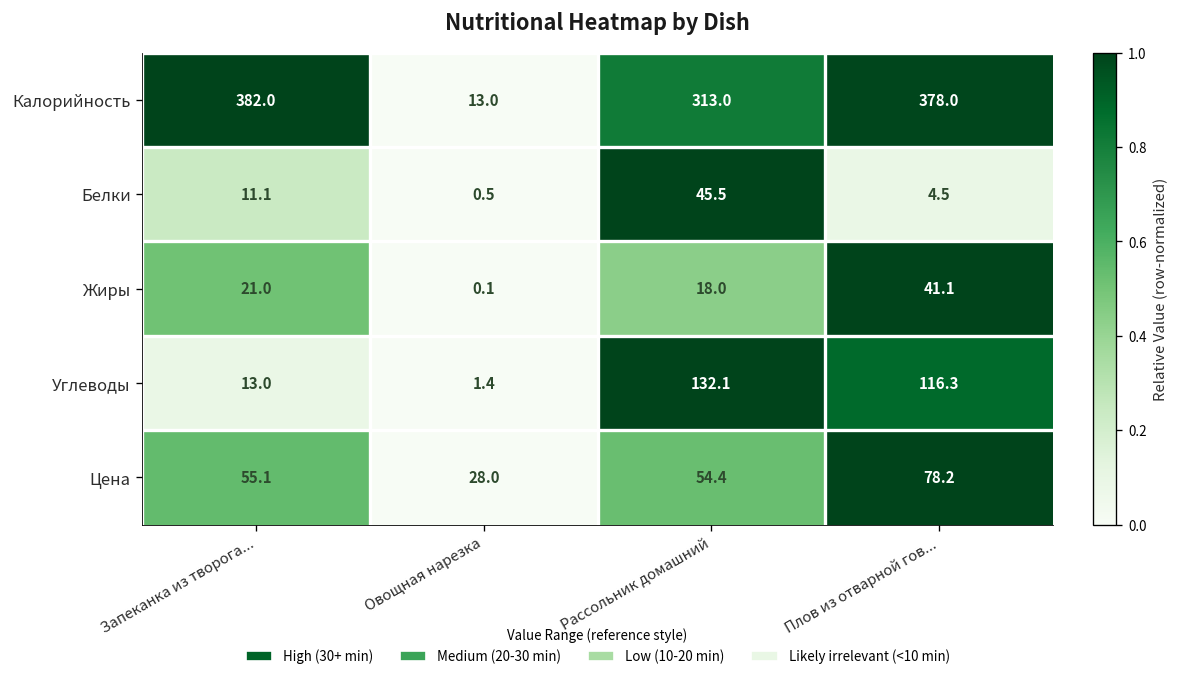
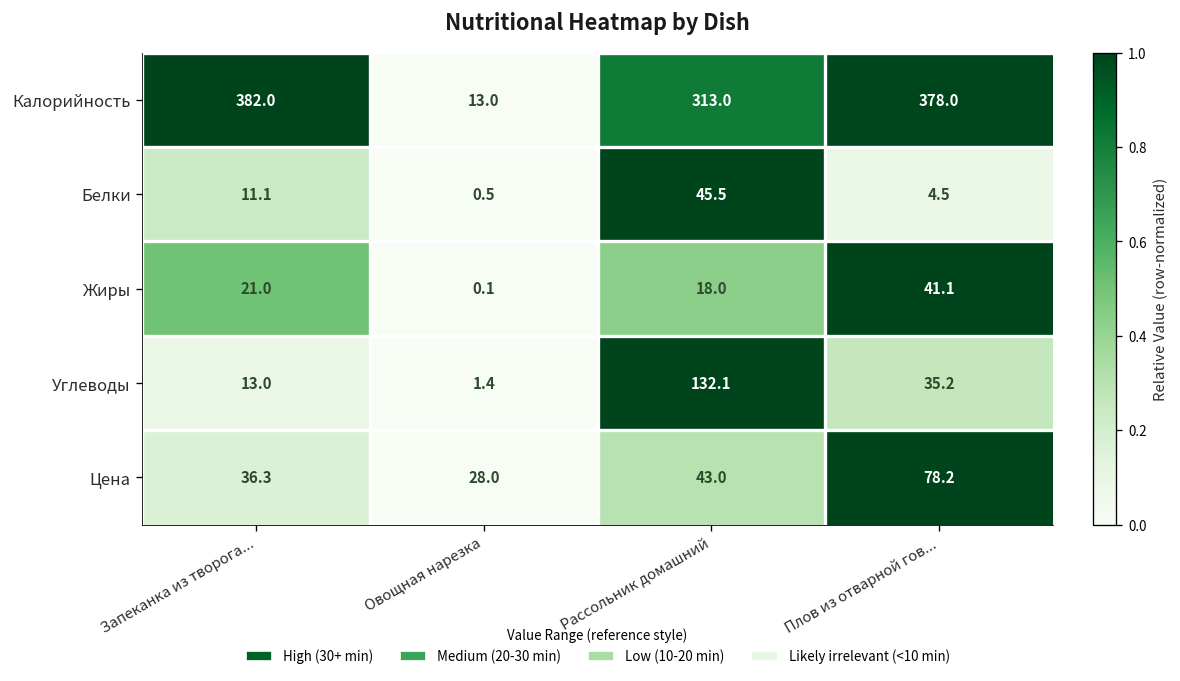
Углеводы, Плов из отварной гов...: 116.3 -> 35.2
Цена, Запеканка из творога...: 55.1 -> 36.3
Цена, Рассольник домашний: 54.4 -> 43.0
